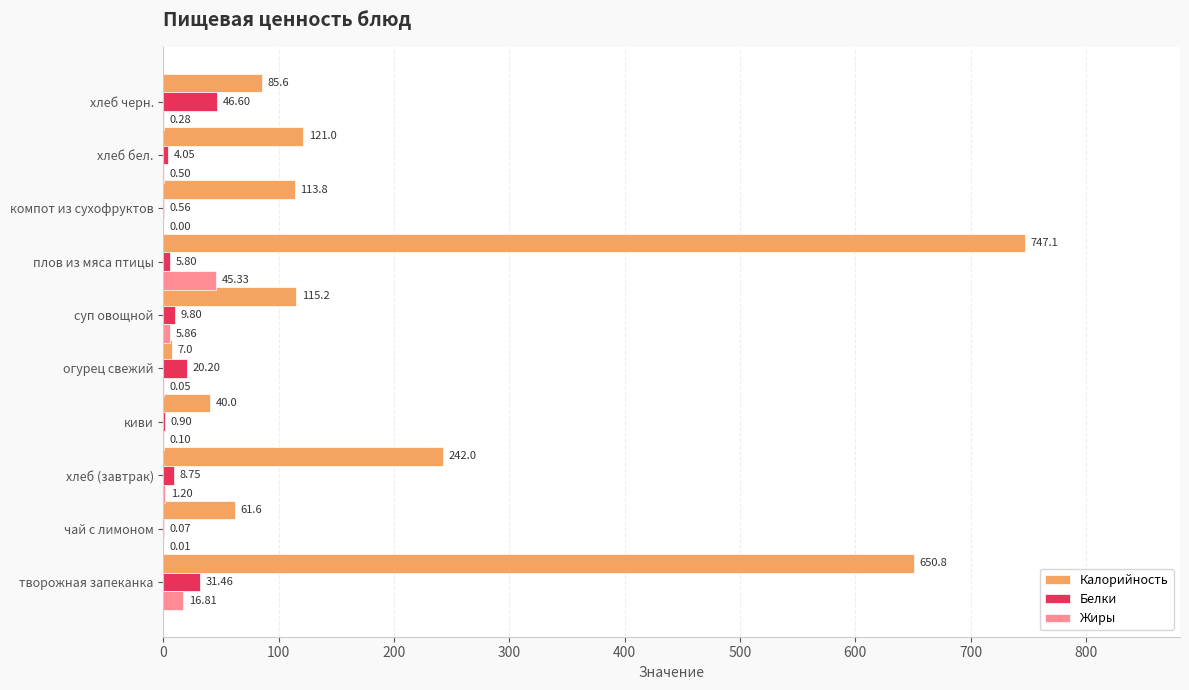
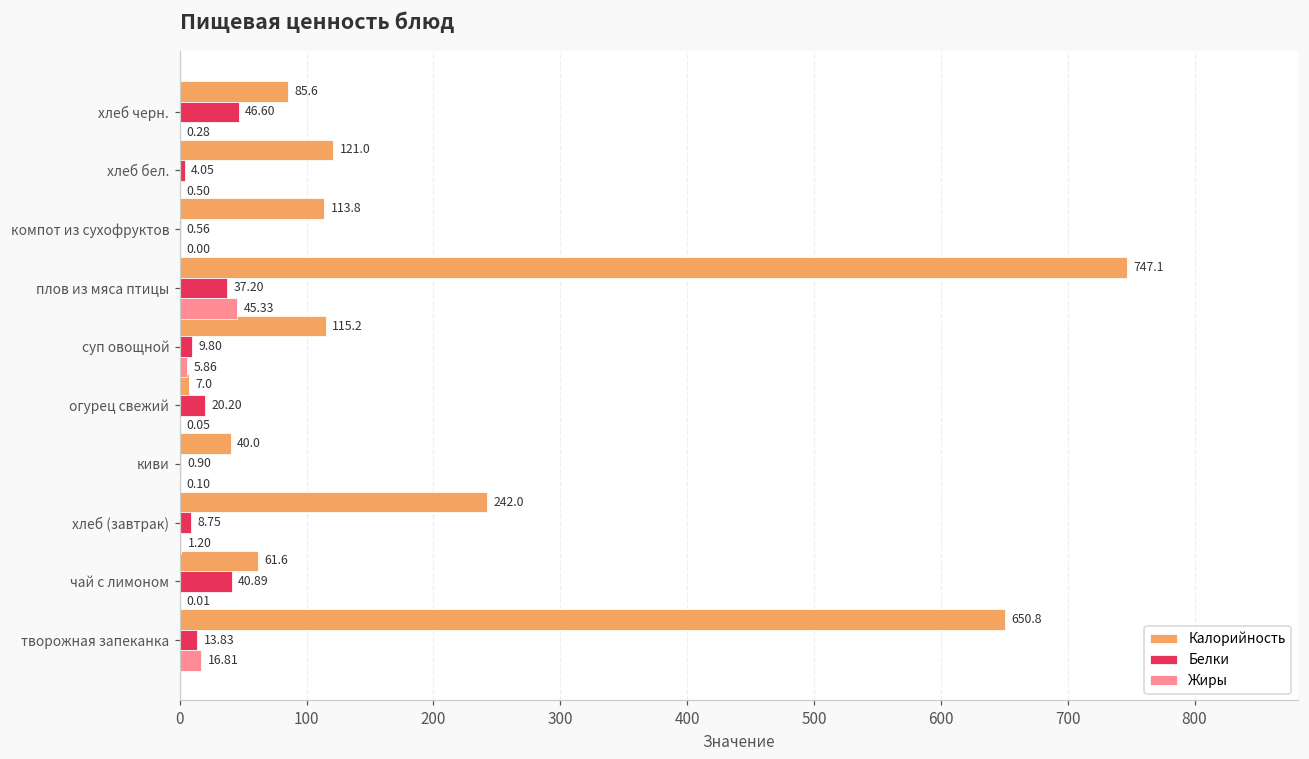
Белки, плов из мяса птицы: 5.80 -> 37.20
Белки, чай с лимоном: 0.07 -> 40.89
Белки, творожная запеканка: 31.46 -> 13.83
